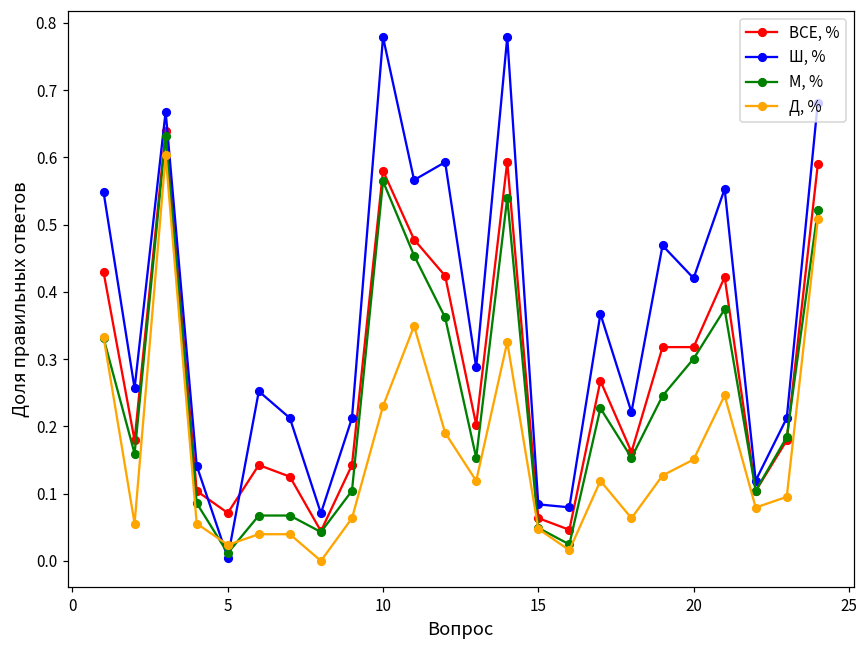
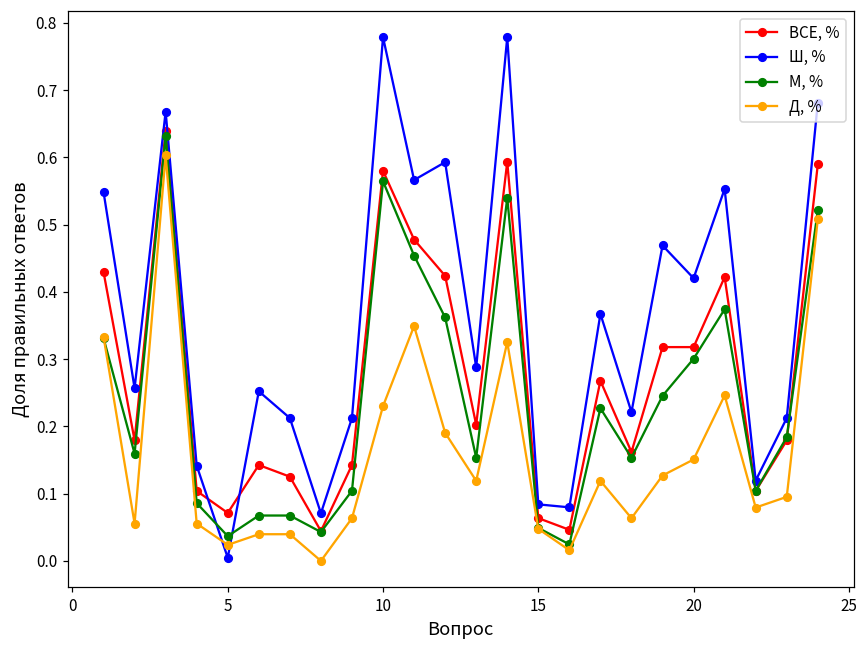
М, %, 5: 0.01 -> 0.04
